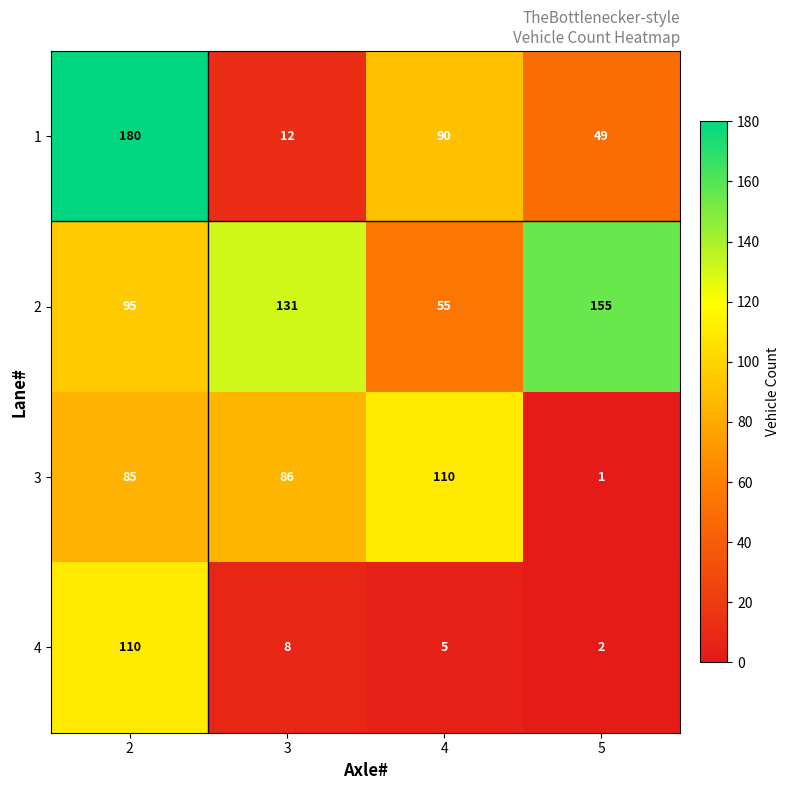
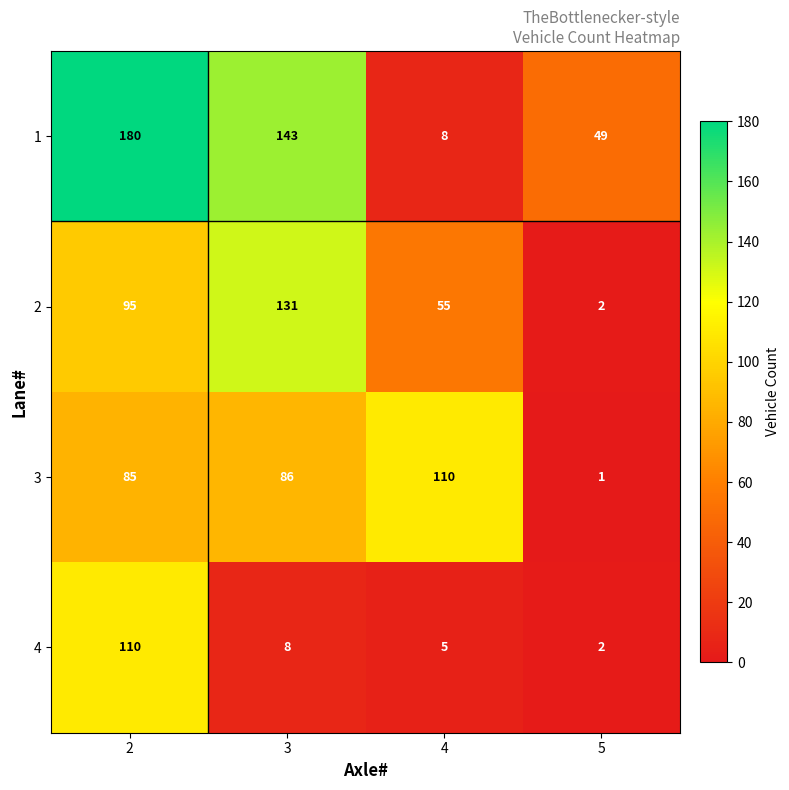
1, 3: 12 -> 143
1, 4: 90 -> 8
2, 5: 155 -> 2
